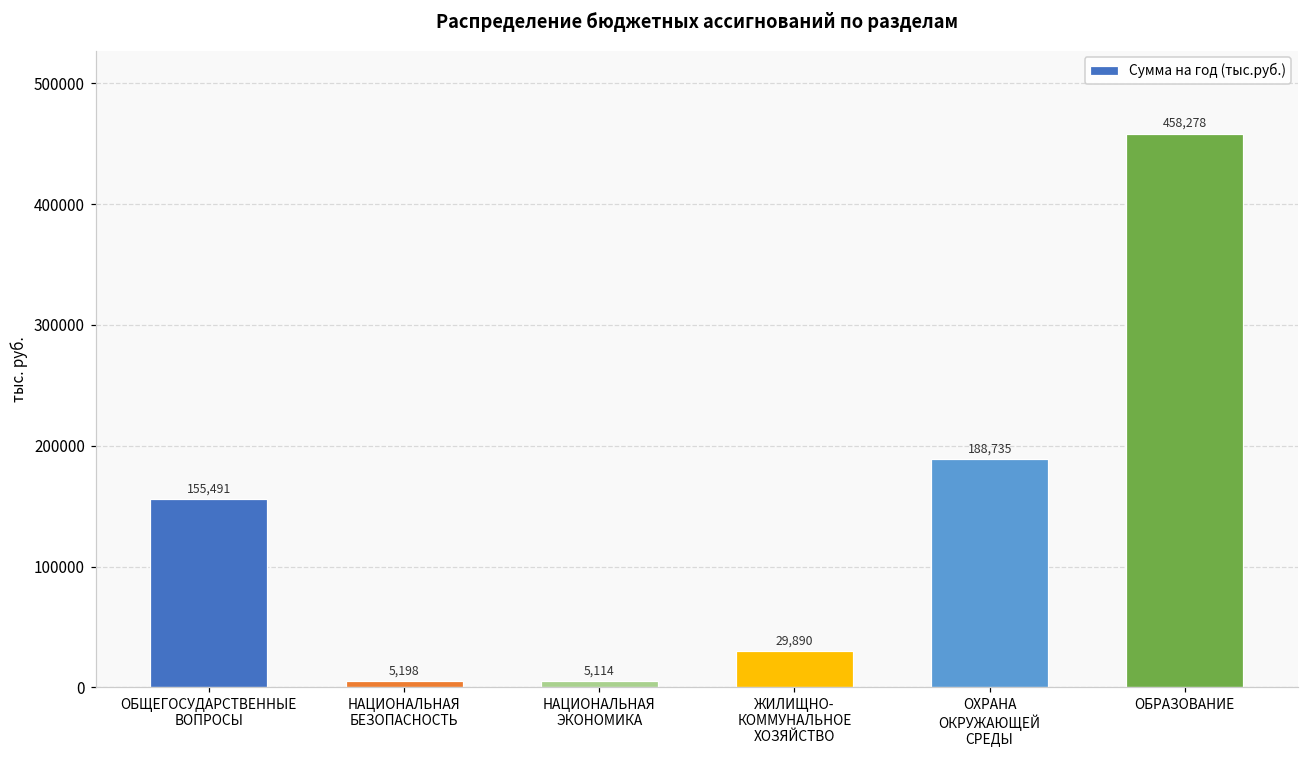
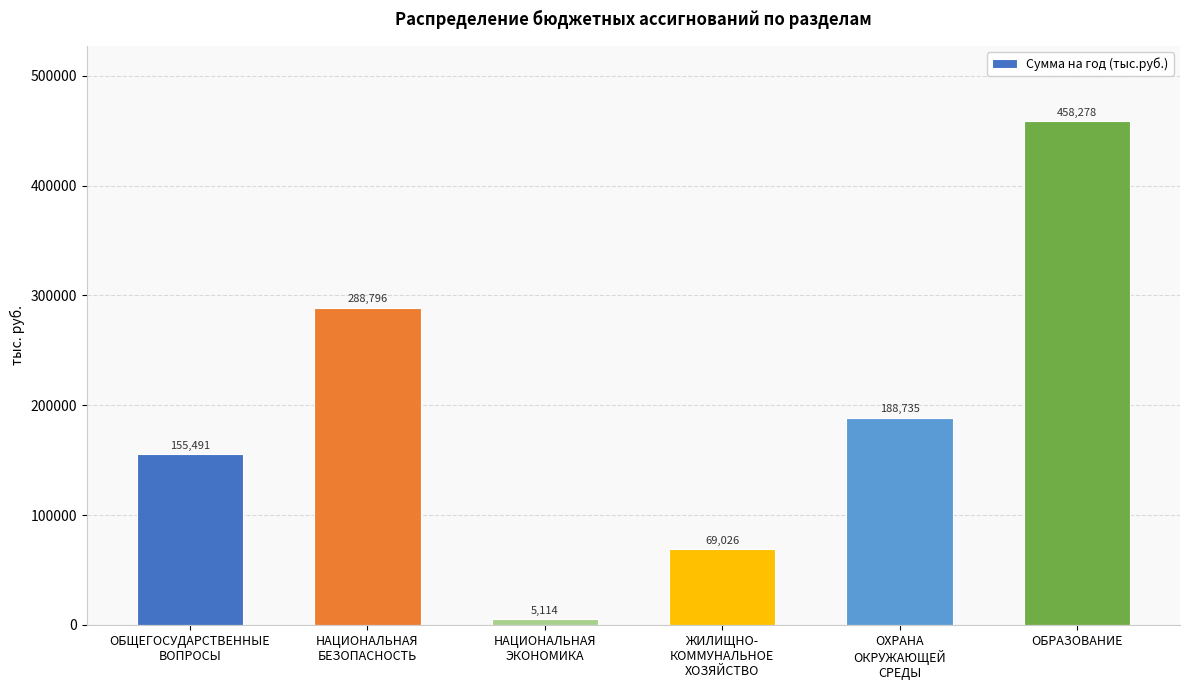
НАЦИОНАЛЬНАЯ БЕЗОПАСНОСТЬ: 5,198 -> 288,796
ЖИЛИЩНО- КОММУНАЛЬНОЕ ХОЗЯЙСТВО: 29,890 -> 69,026
